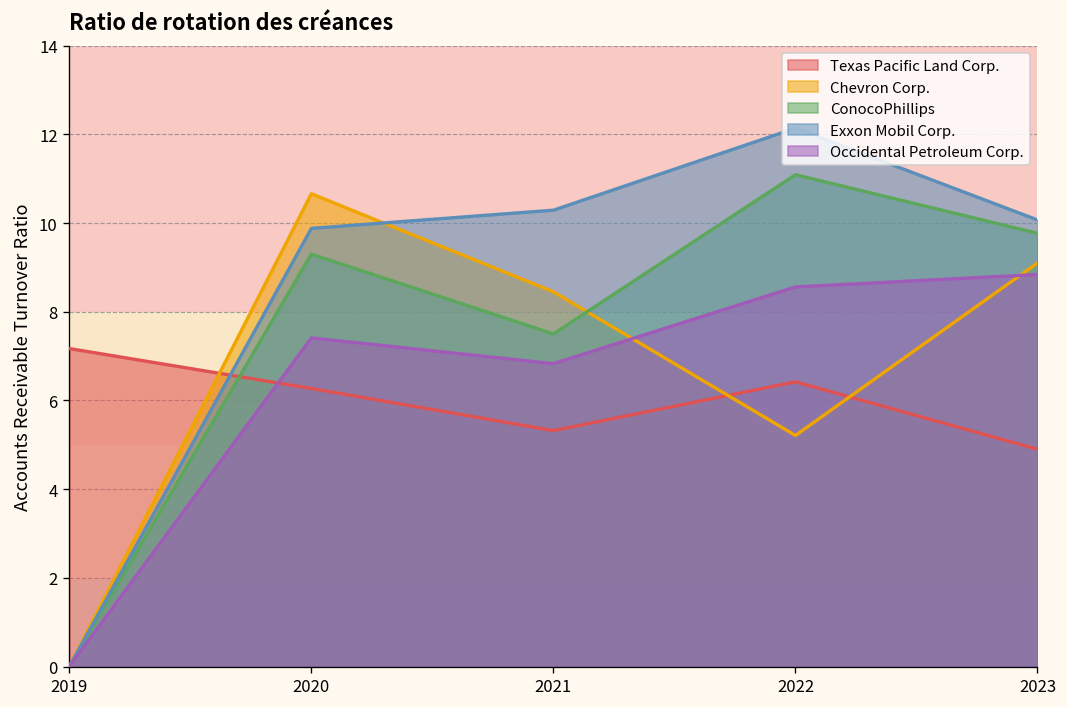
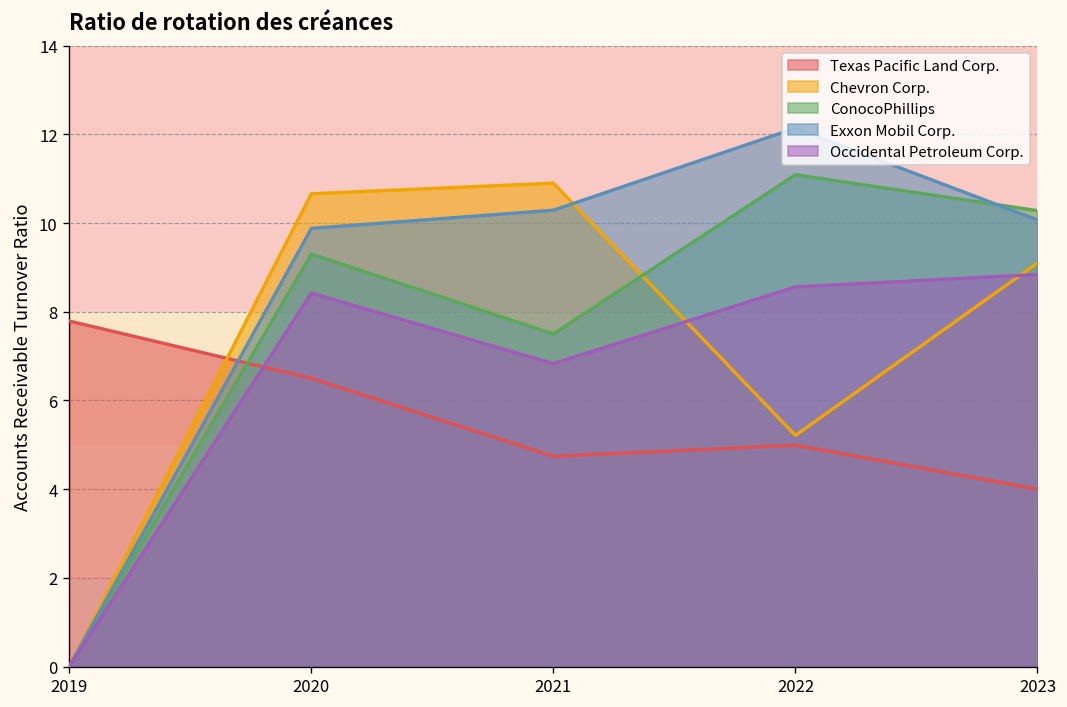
Texas Pacific Land Corp., 2019: 7.2 -> 7.8
Texas Pacific Land Corp., 2020: 6.3 -> 6.5
Occidental Petroleum Corp., 2020: 7.4 -> 8.4
Texas Pacific Land Corp., 2021: 5.3 -> 4.7
Chevron Corp., 2021: 8.5 -> 10.9
Texas Pacific Land Corp., 2022: 6.4 -> 5.0
Texas Pacific Land Corp., 2023: 4.9 -> 4.0
ConocoPhillips, 2023: 9.8 -> 10.3
